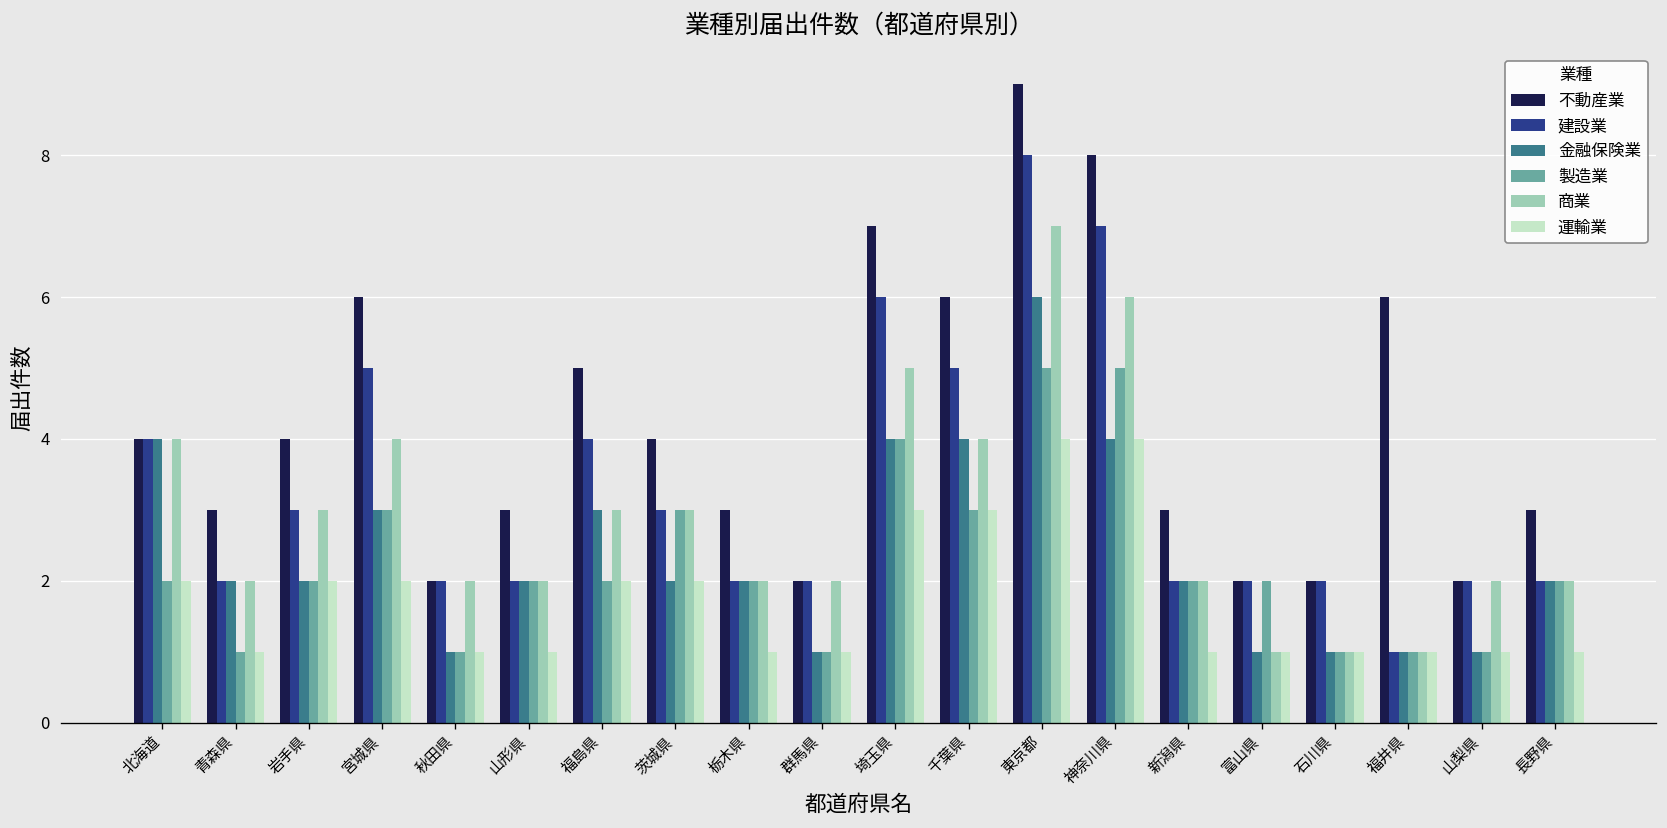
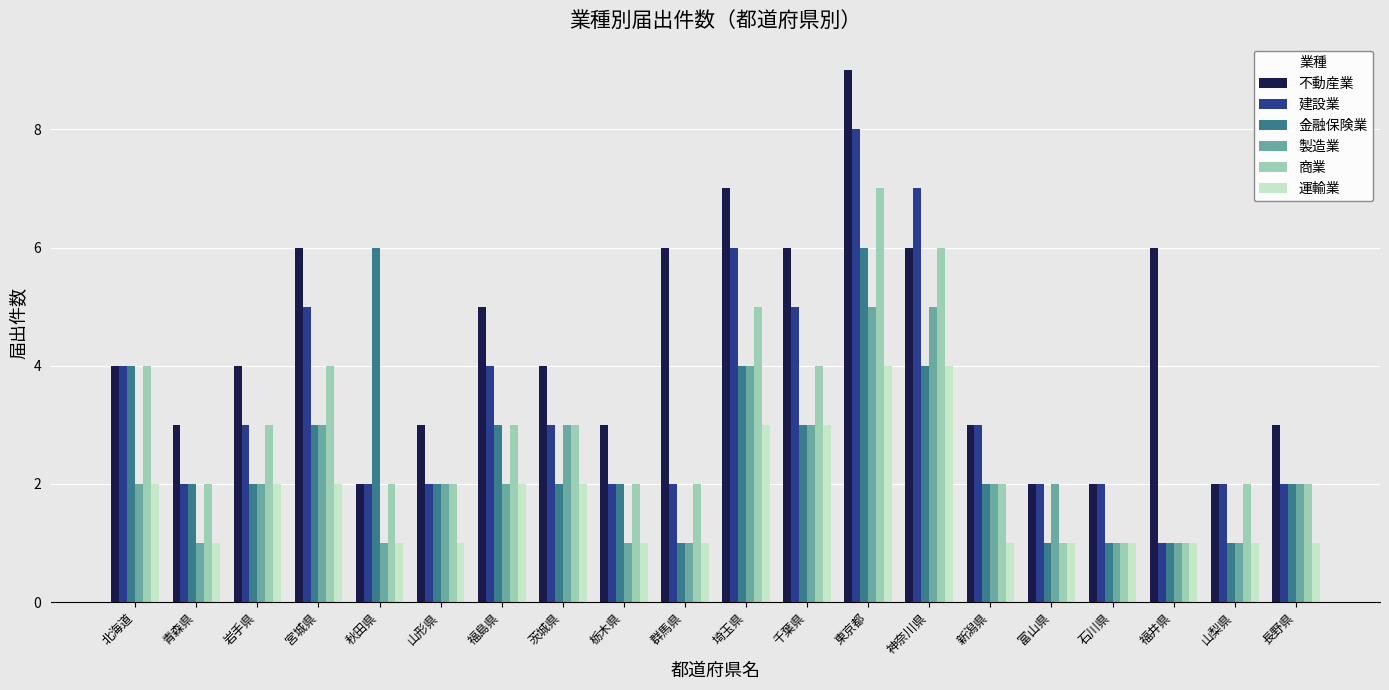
金融保険業, 秋田県: 1 -> 6
製造業, 栃木県: 2 -> 1
不動産業, 群馬県: 2 -> 6
金融保険業, 千葉県: 4 -> 3
不動産業, 神奈川県: 8 -> 6
建設業, 新潟県: 2 -> 3
